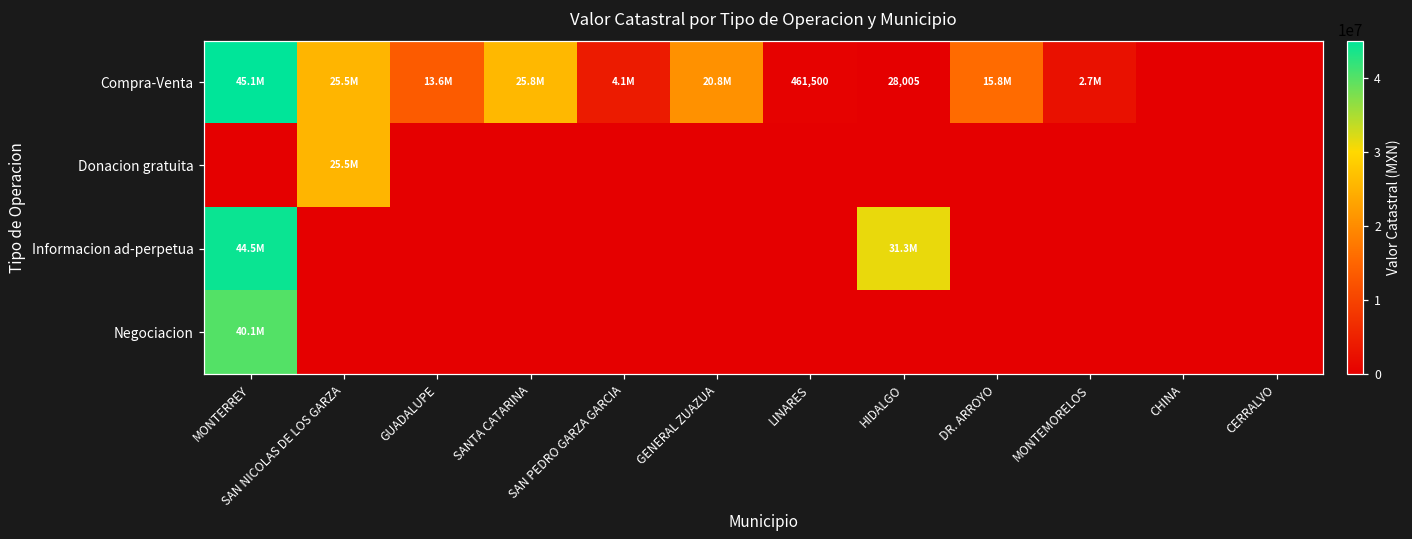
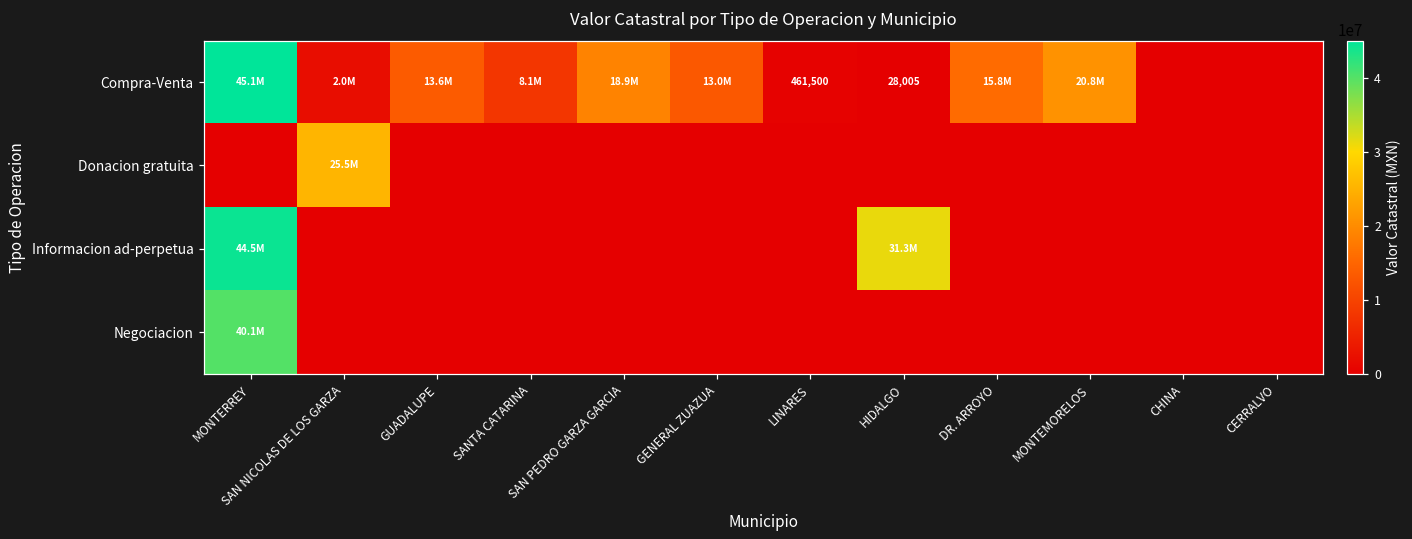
Compra-Venta, SAN NICOLAS DE LOS GARZA: 25.5M -> 2.0M
Compra-Venta, SANTA CATARINA: 25.8M -> 8.1M
Compra-Venta, SAN PEDRO GARZA GARCIA: 4.1M -> 18.9M
Compra-Venta, GENERAL ZUAZUA: 20.8M -> 13.0M
Compra-Venta, MONTEMORELOS: 2.7M -> 20.8M
